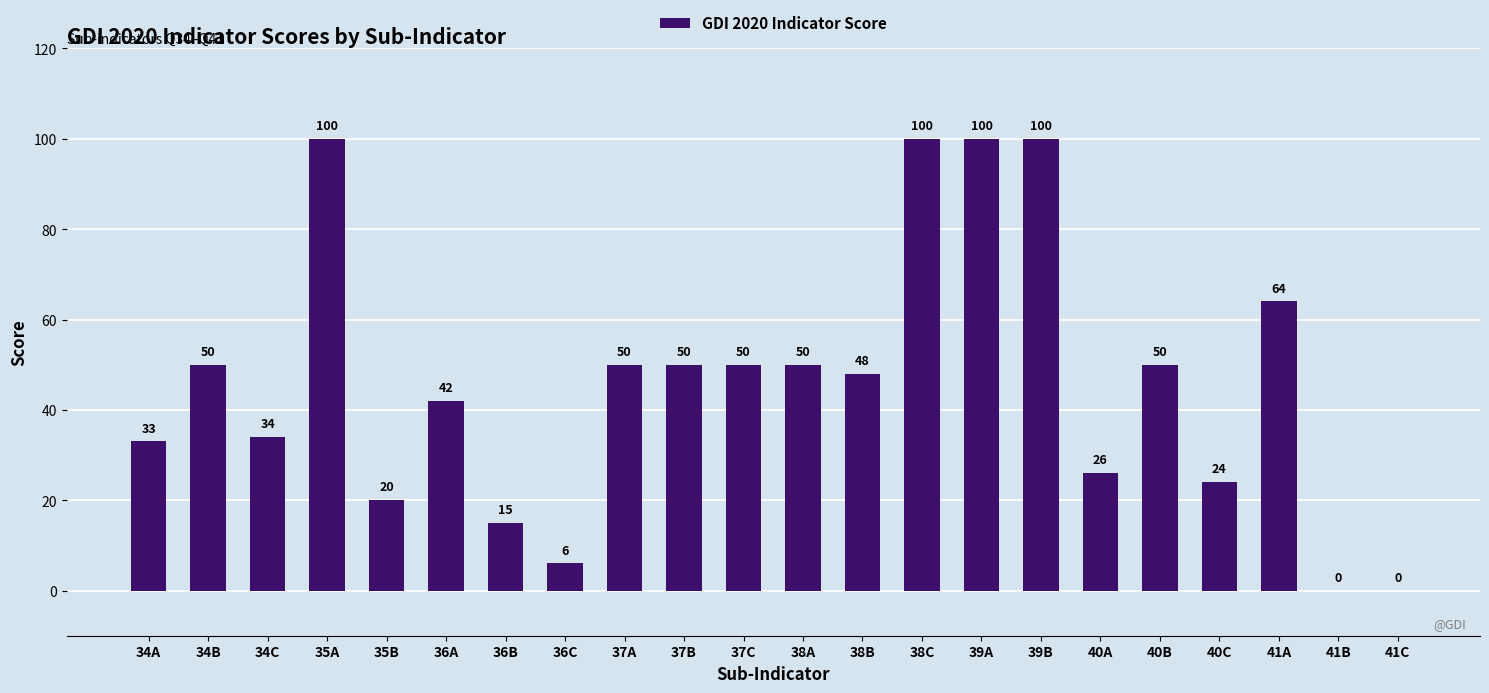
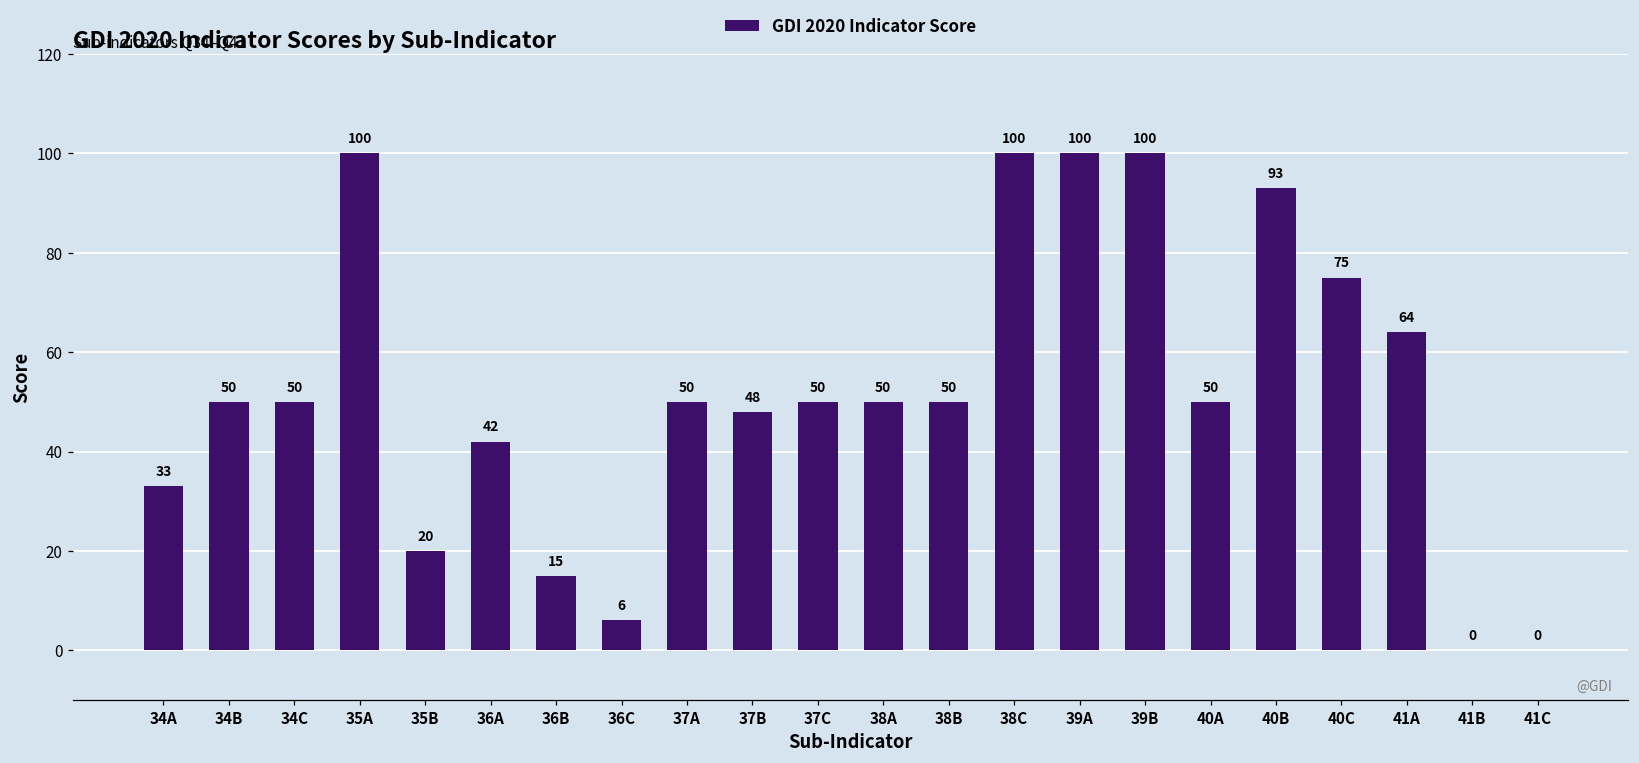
34C: 34 -> 50
37B: 50 -> 48
38B: 48 -> 50
40A: 26 -> 50
40B: 50 -> 93
40C: 24 -> 75
